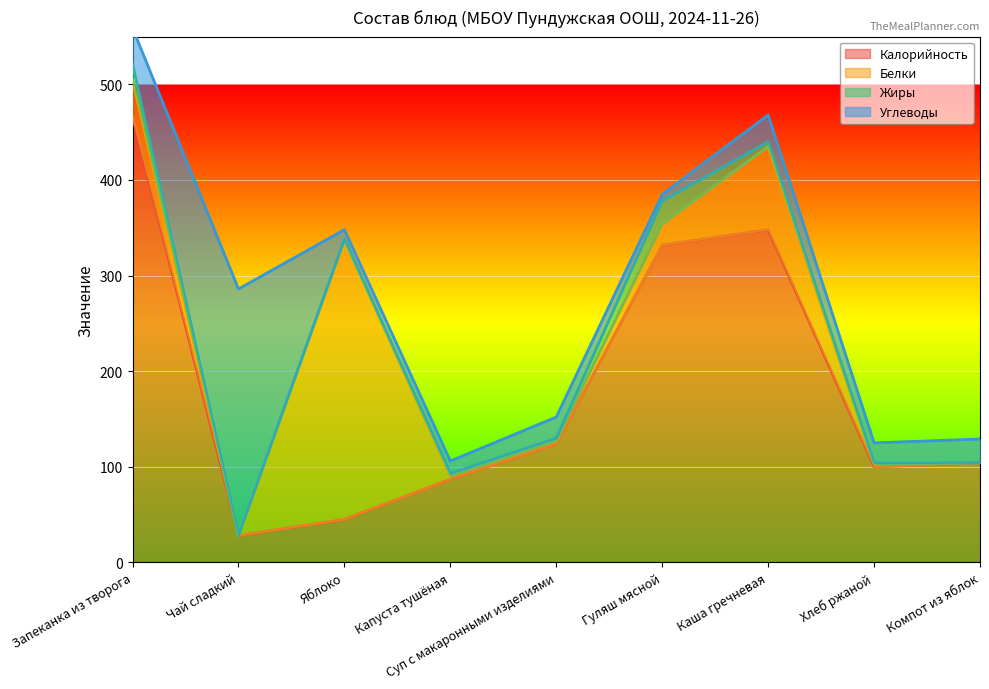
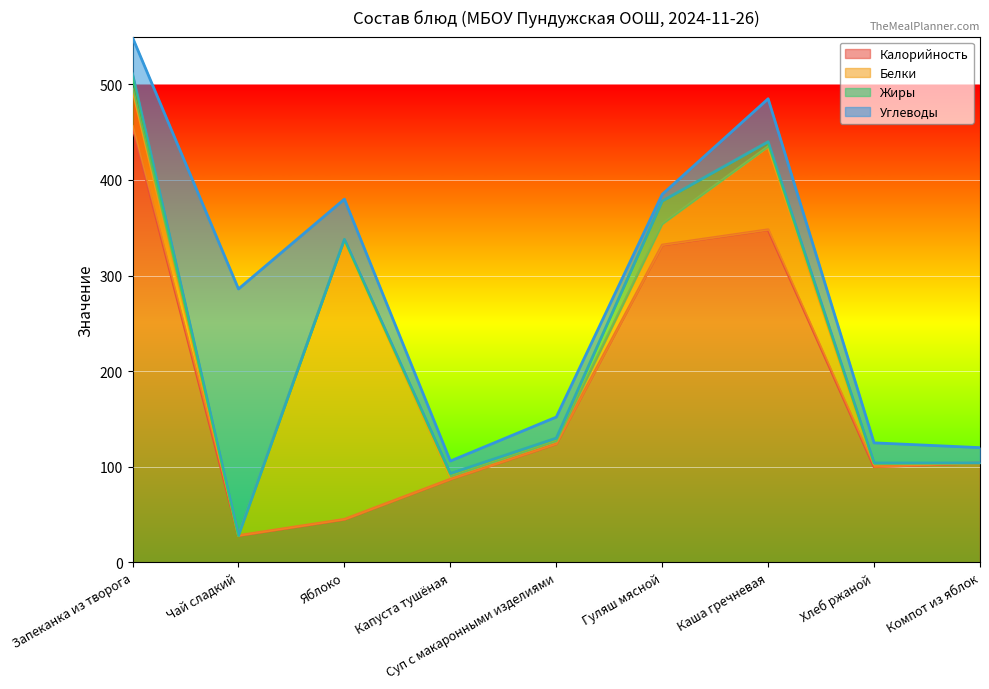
Калорийность, Запеканка из творога: 470 -> 460
Углеводы, Яблоко: 10 -> 40
Углеводы, Каша гречневая: 30 -> 50
Углеводы, Компот из яблок: 30 -> 20
